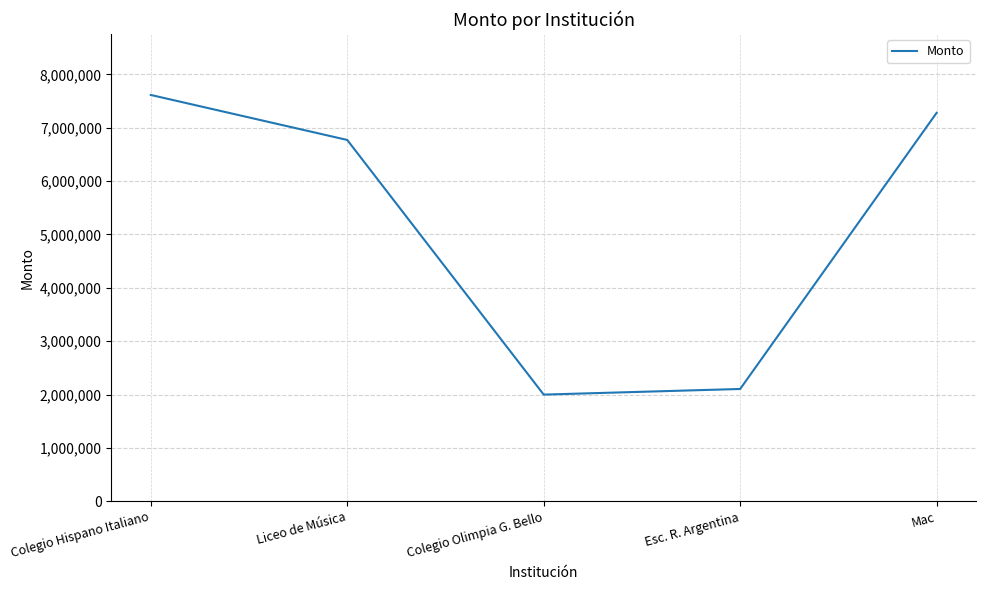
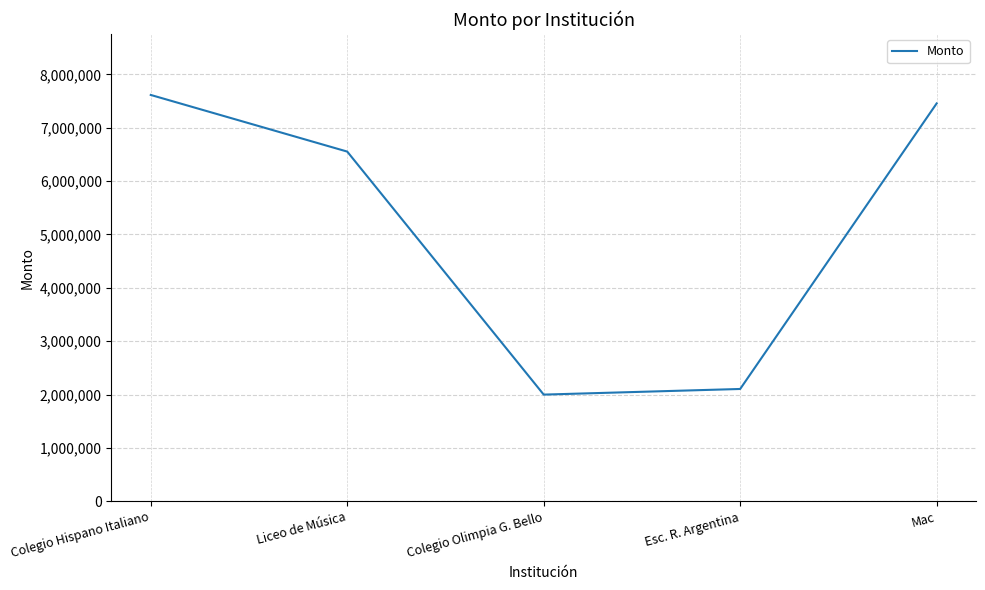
Liceo de Música: 6,800,000 -> 6,600,000
Mac: 7,300,000 -> 7,500,000
